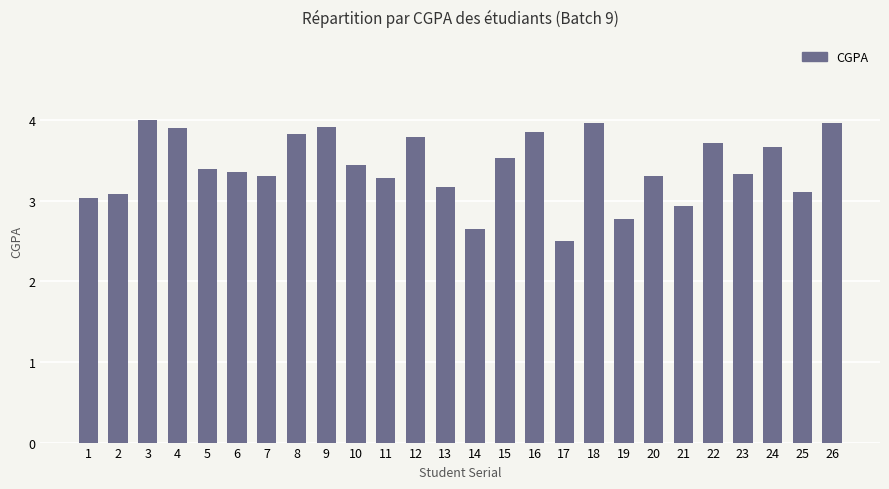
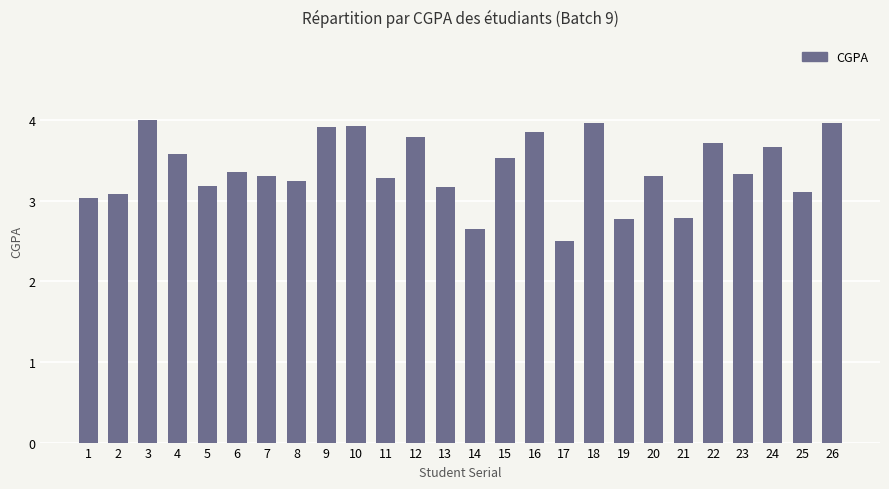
4: 3.9 -> 3.6
5: 3.4 -> 3.2
8: 3.8 -> 3.3
10: 3.4 -> 3.9
21: 2.9 -> 2.8
